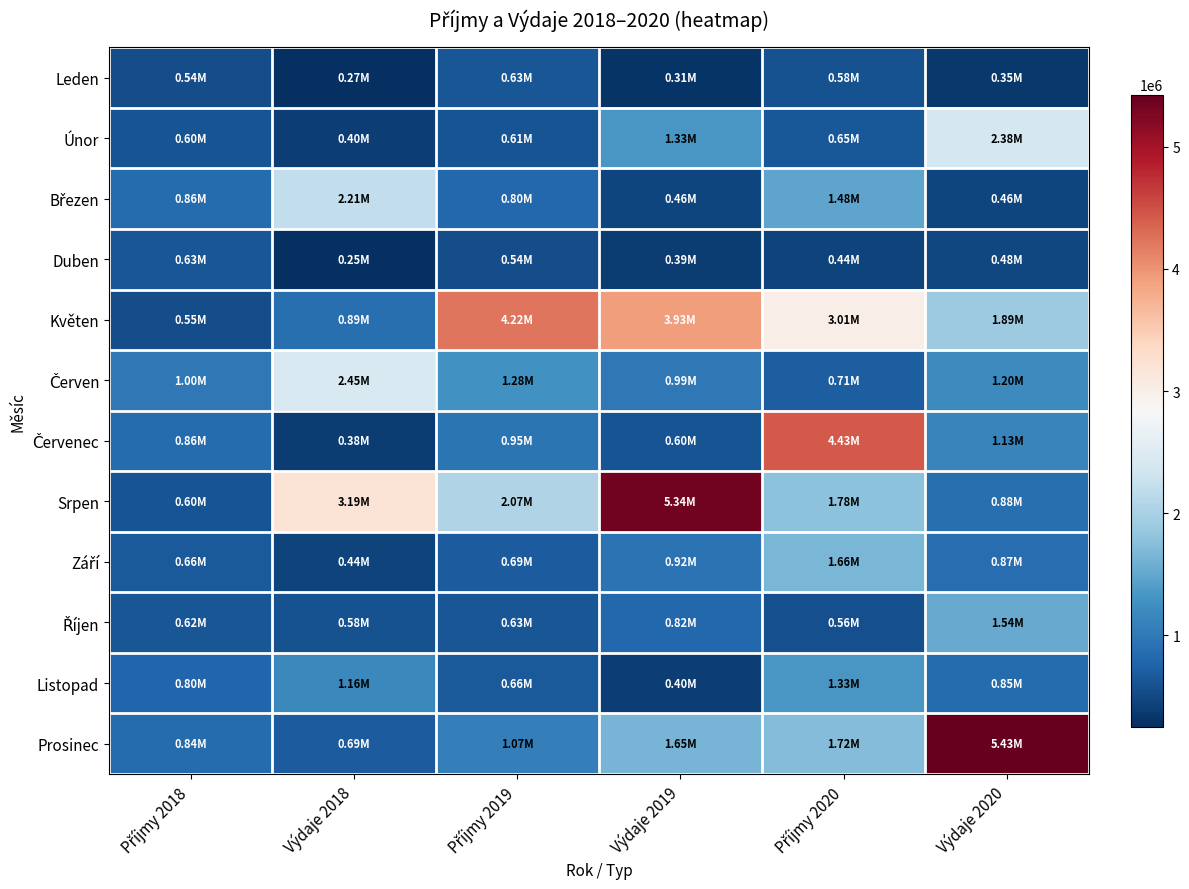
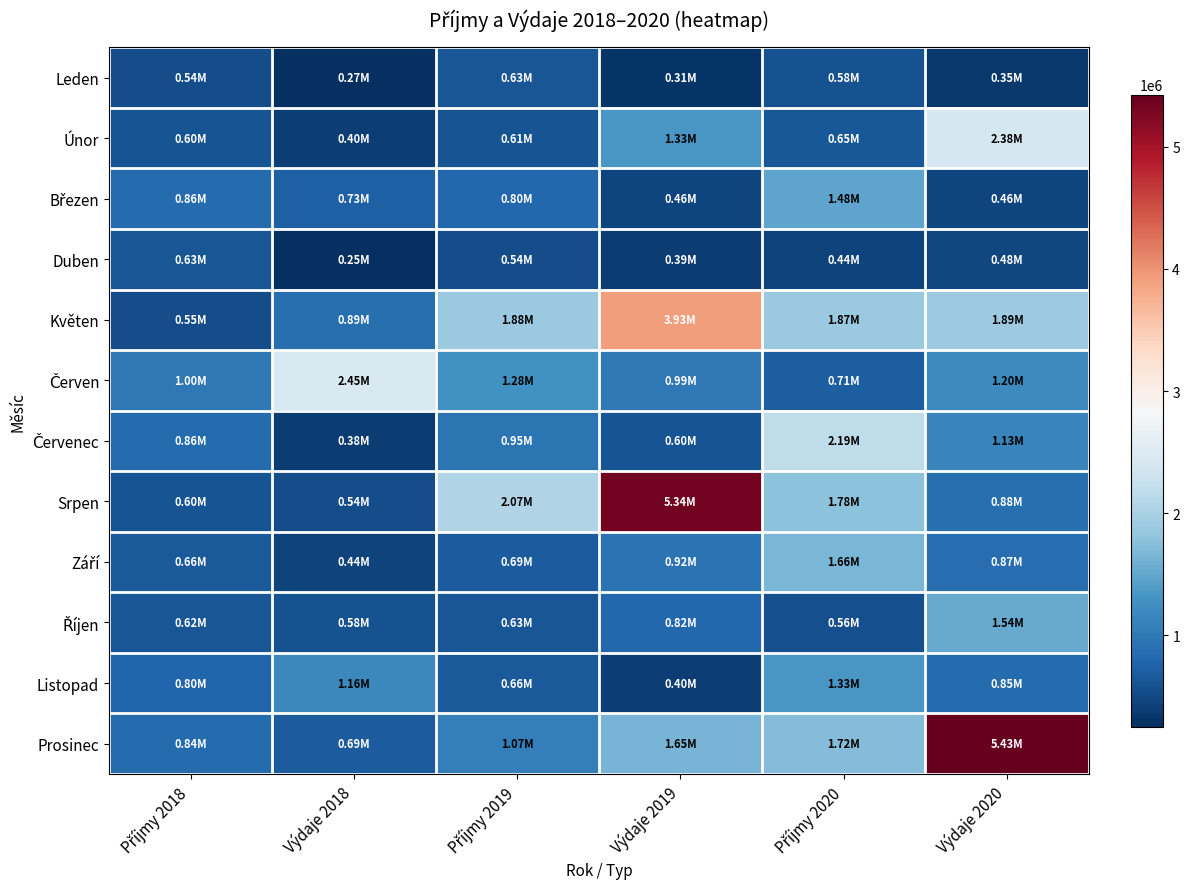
Březen, Výdaje 2018: 2.21M -> 0.73M
Květen, Příjmy 2019: 4.22M -> 1.88M
Květen, Příjmy 2020: 3.01M -> 1.87M
Červenec, Příjmy 2020: 4.43M -> 2.19M
Srpen, Výdaje 2018: 3.19M -> 0.54M
